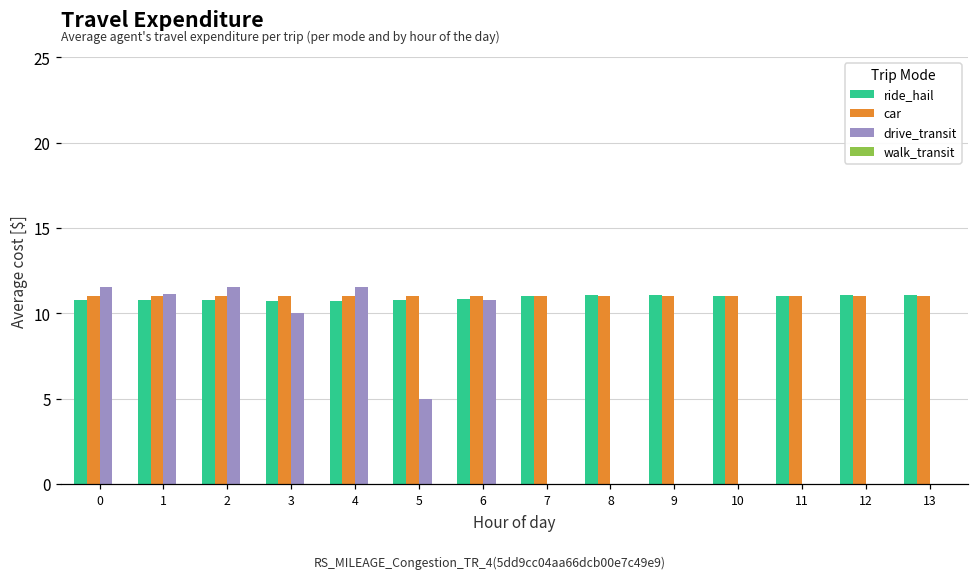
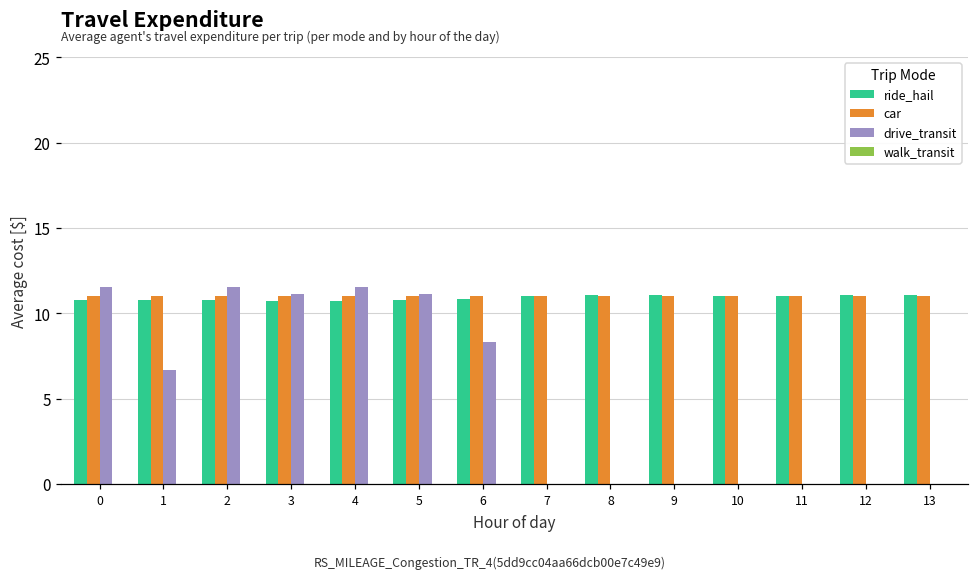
drive_transit, 1: 11.2 -> 6.7
drive_transit, 3: 10.0 -> 11.2
drive_transit, 5: 5.0 -> 11.2
drive_transit, 6: 10.8 -> 8.3
